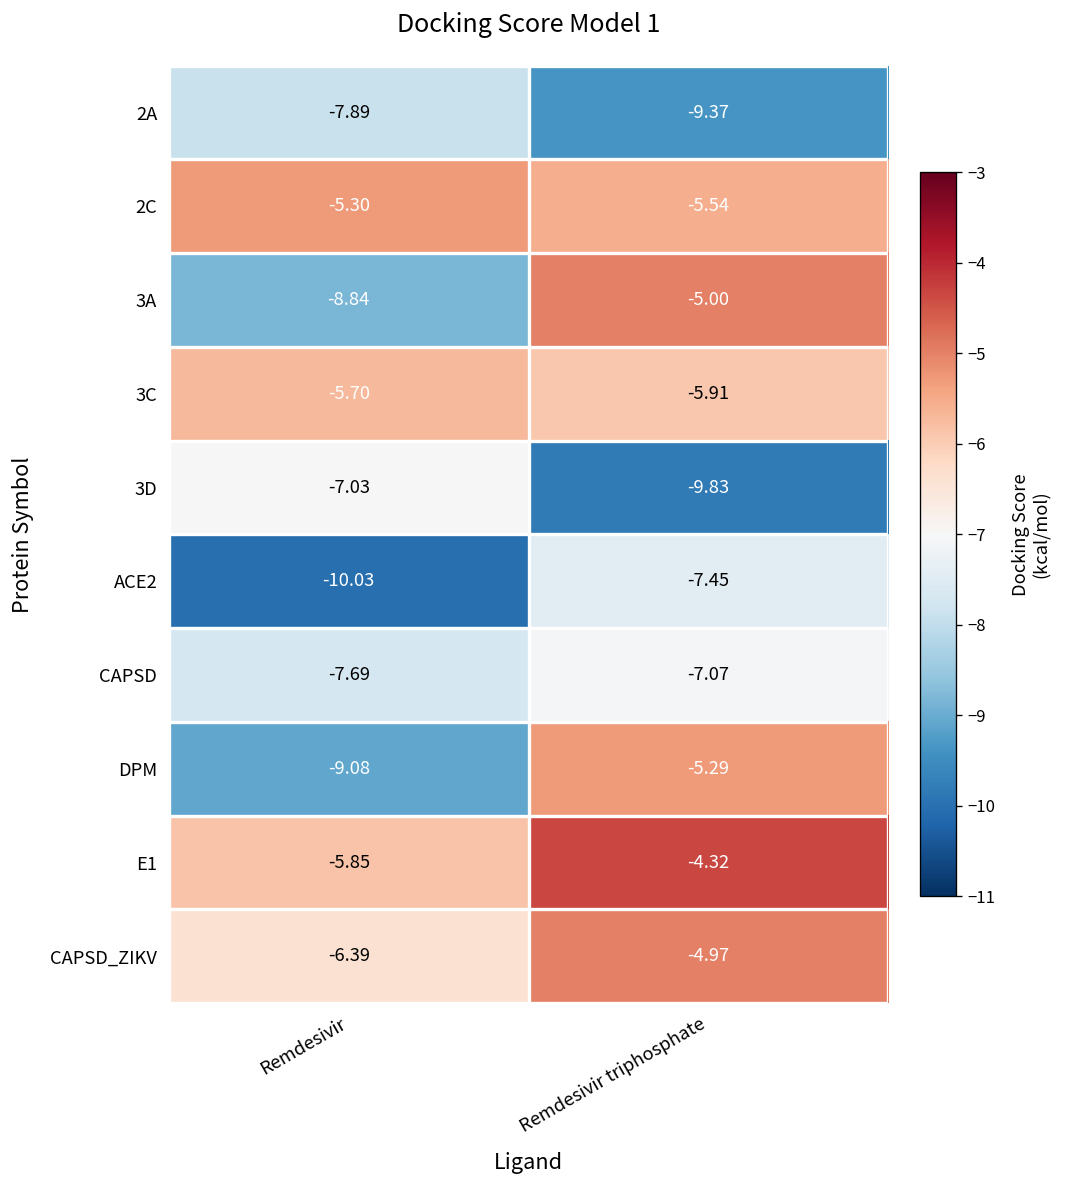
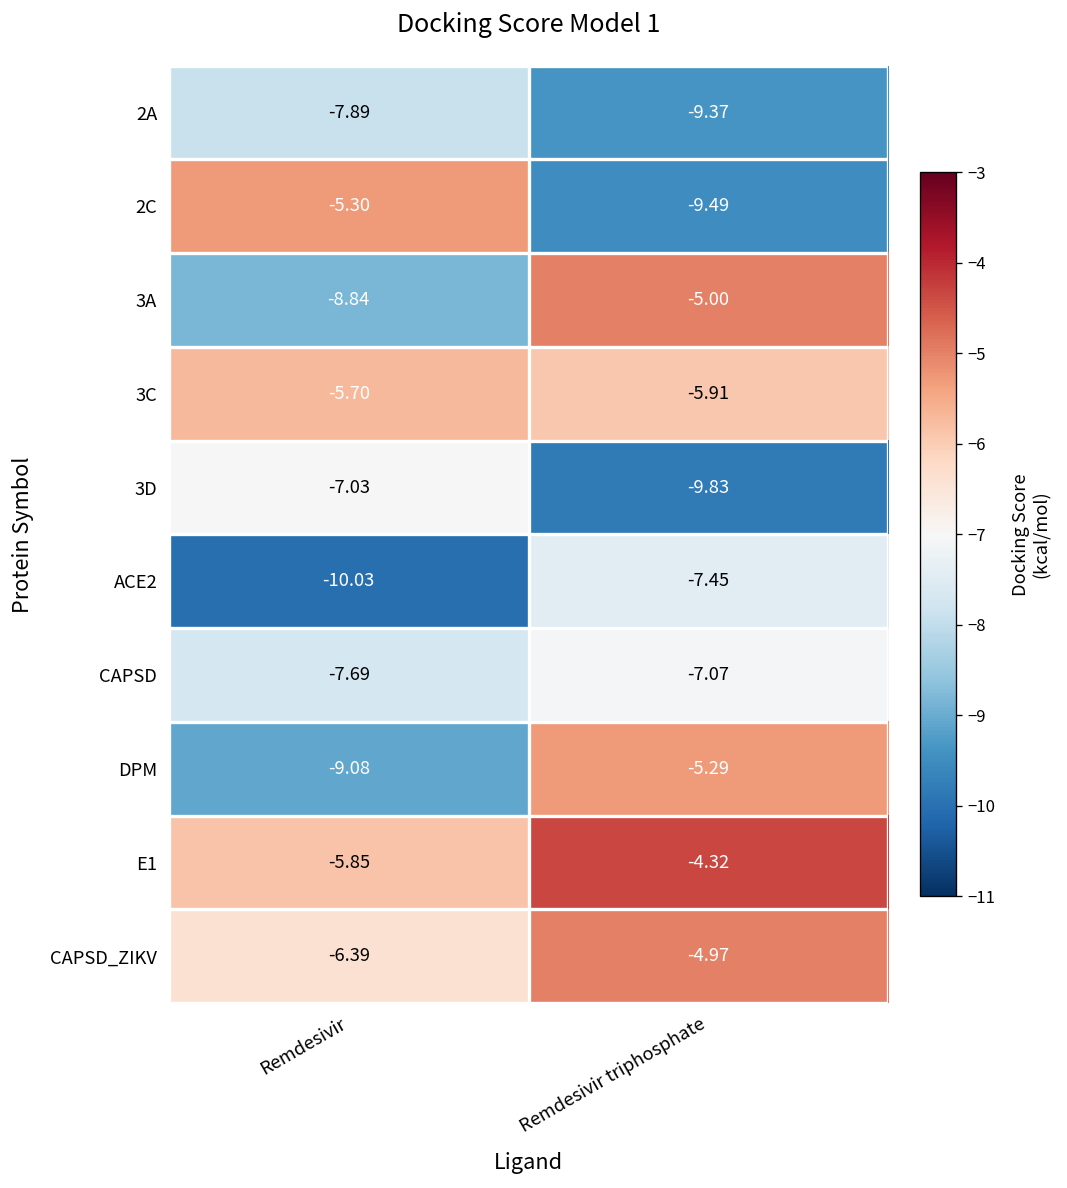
2C, Remdesivir triphosphate: -5.54 -> -9.49
